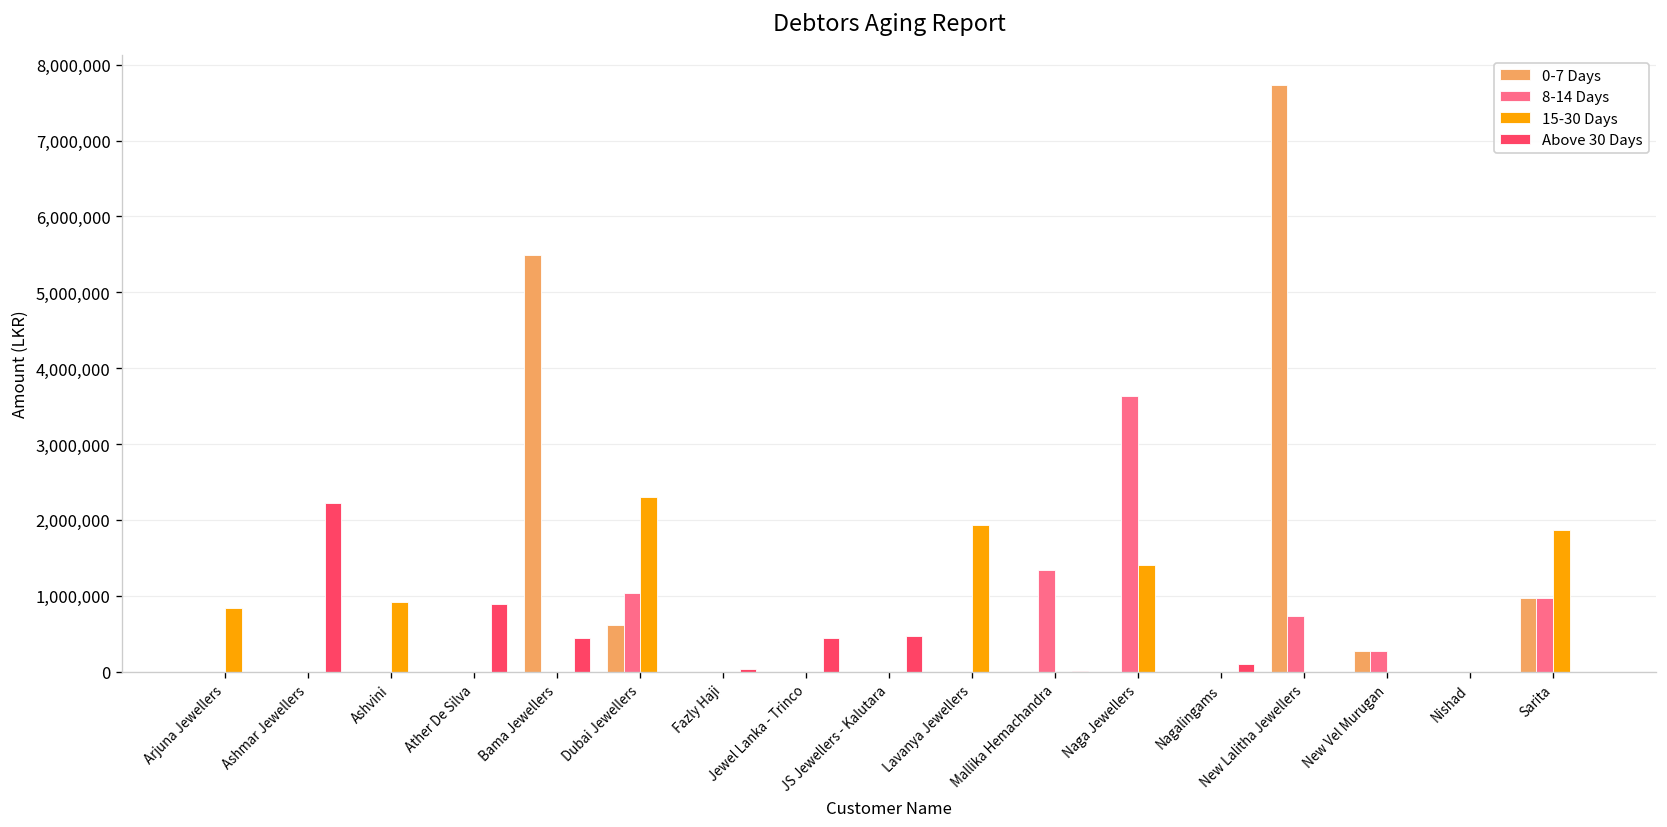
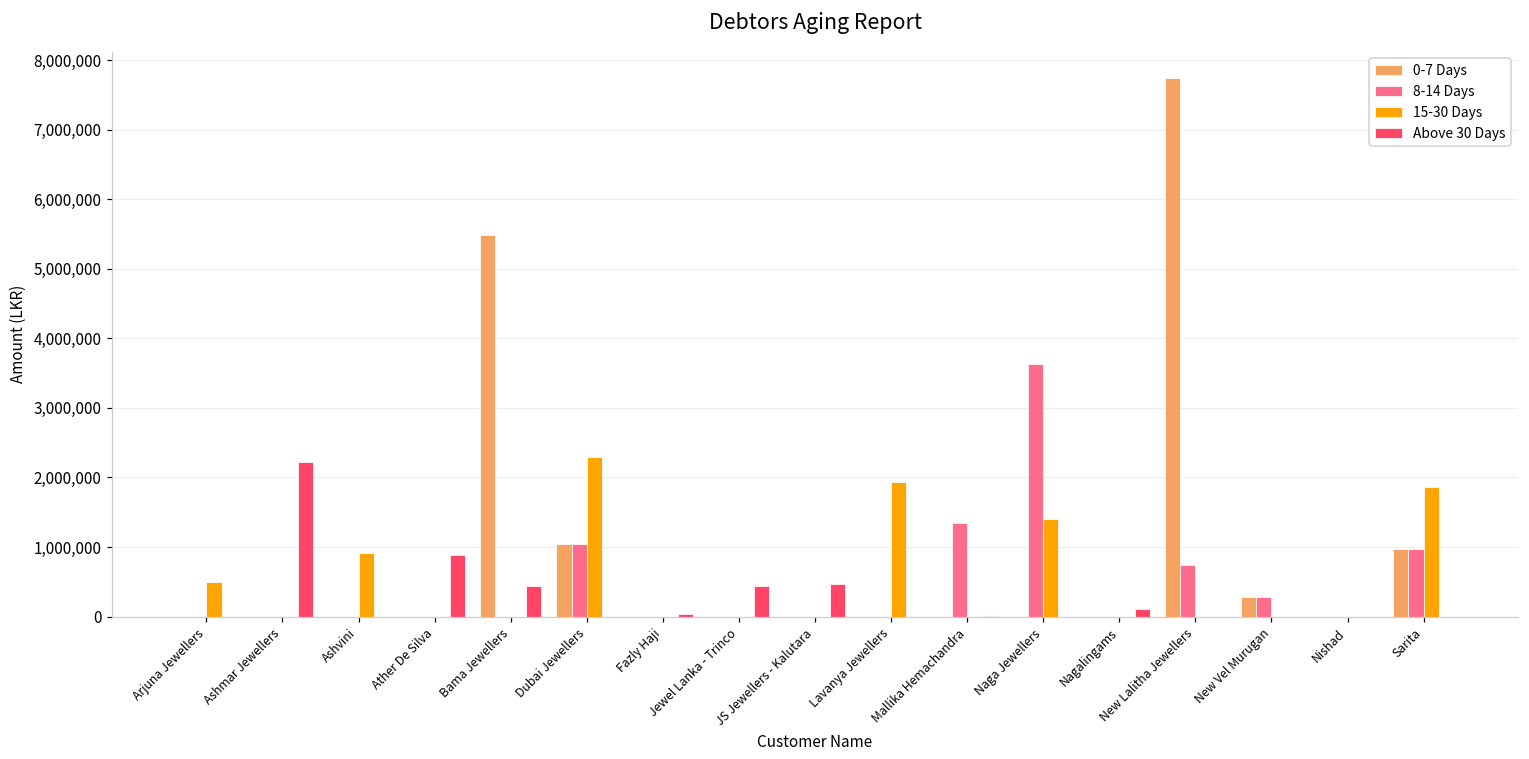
15-30 Days, Arjuna Jewellers: 800,000 -> 500,000
0-7 Days, Dubai Jewellers: 600,000 -> 1,000,000
